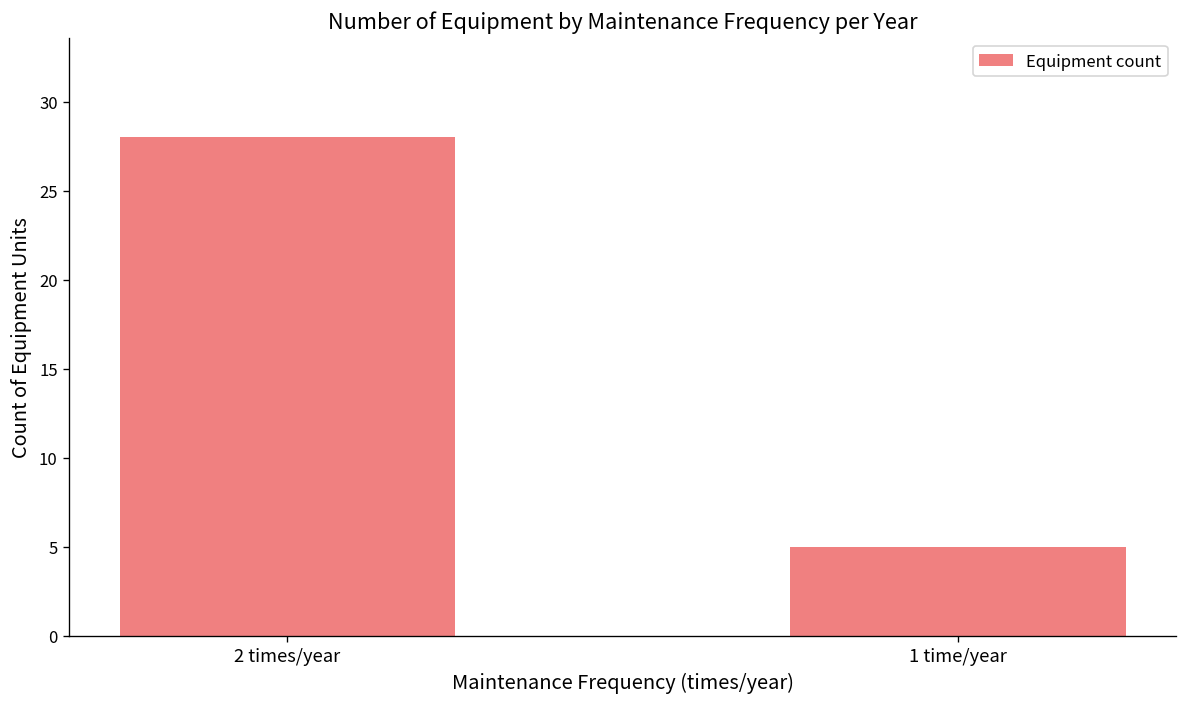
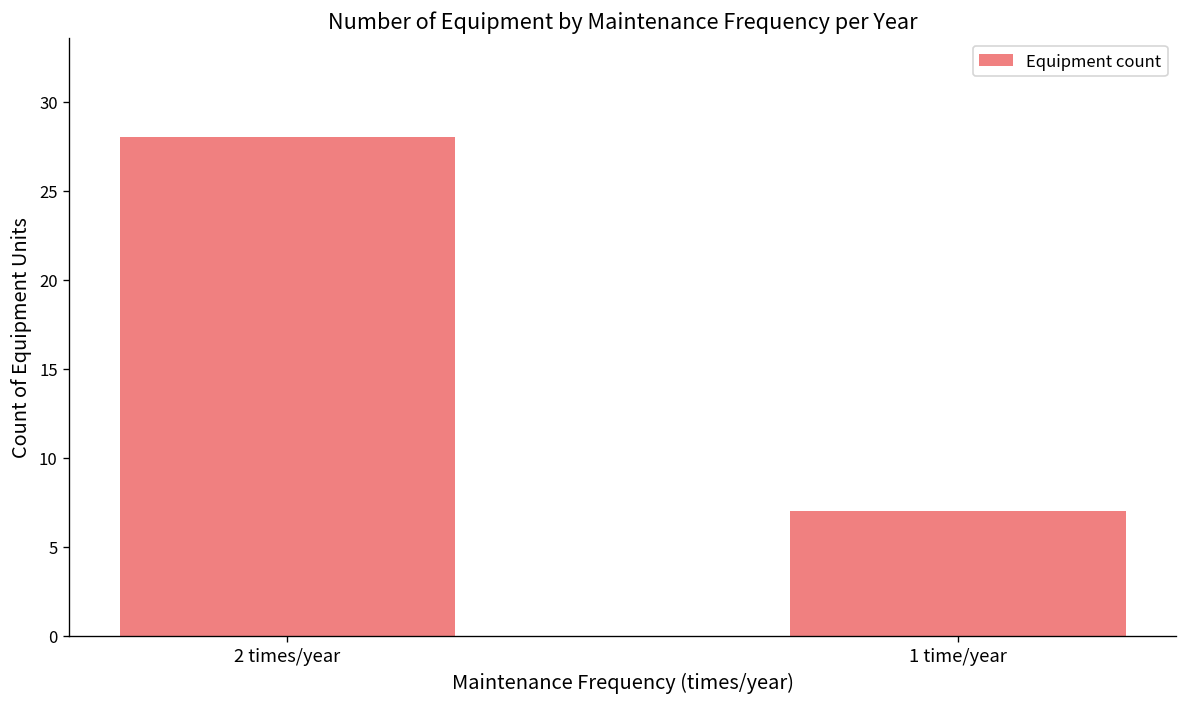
1 time/year: 5 -> 7
